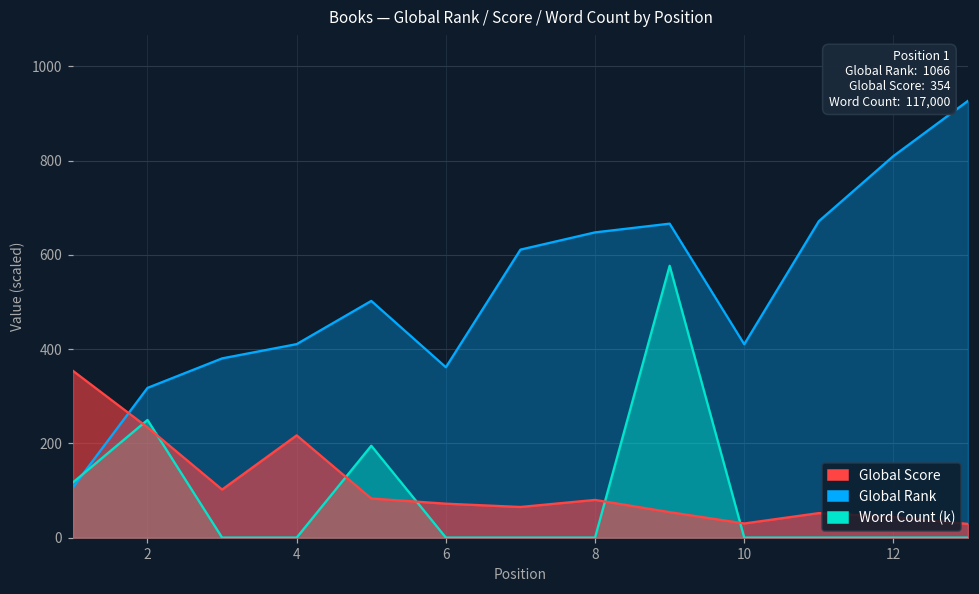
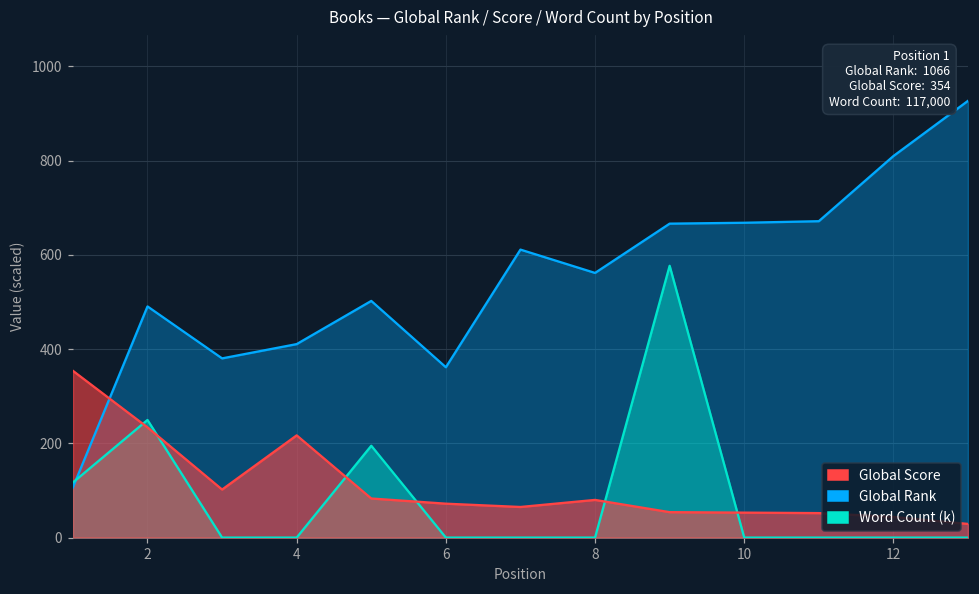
Global Rank, 2: 320 -> 490
Global Rank, 8: 650 -> 560
Global Rank, 10: 410 -> 670
Global Score, 10: 30 -> 50
